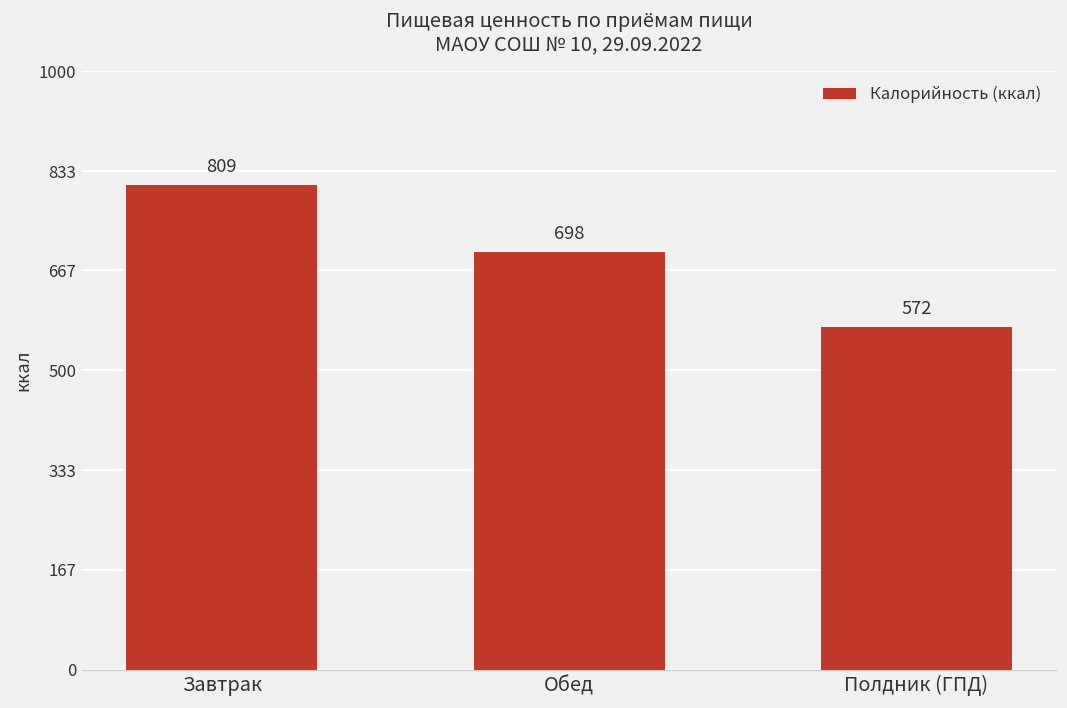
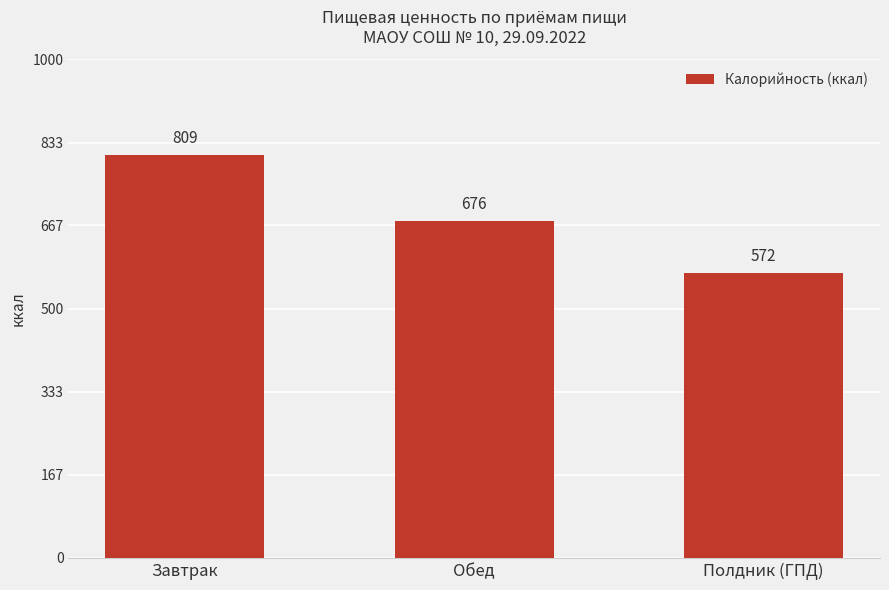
Обед: 698 -> 676
